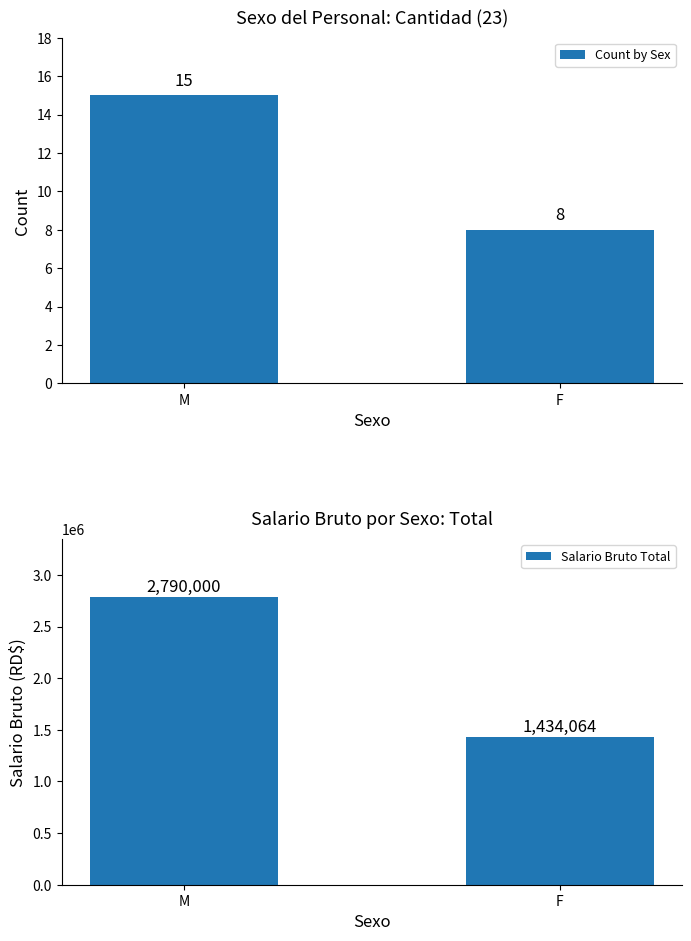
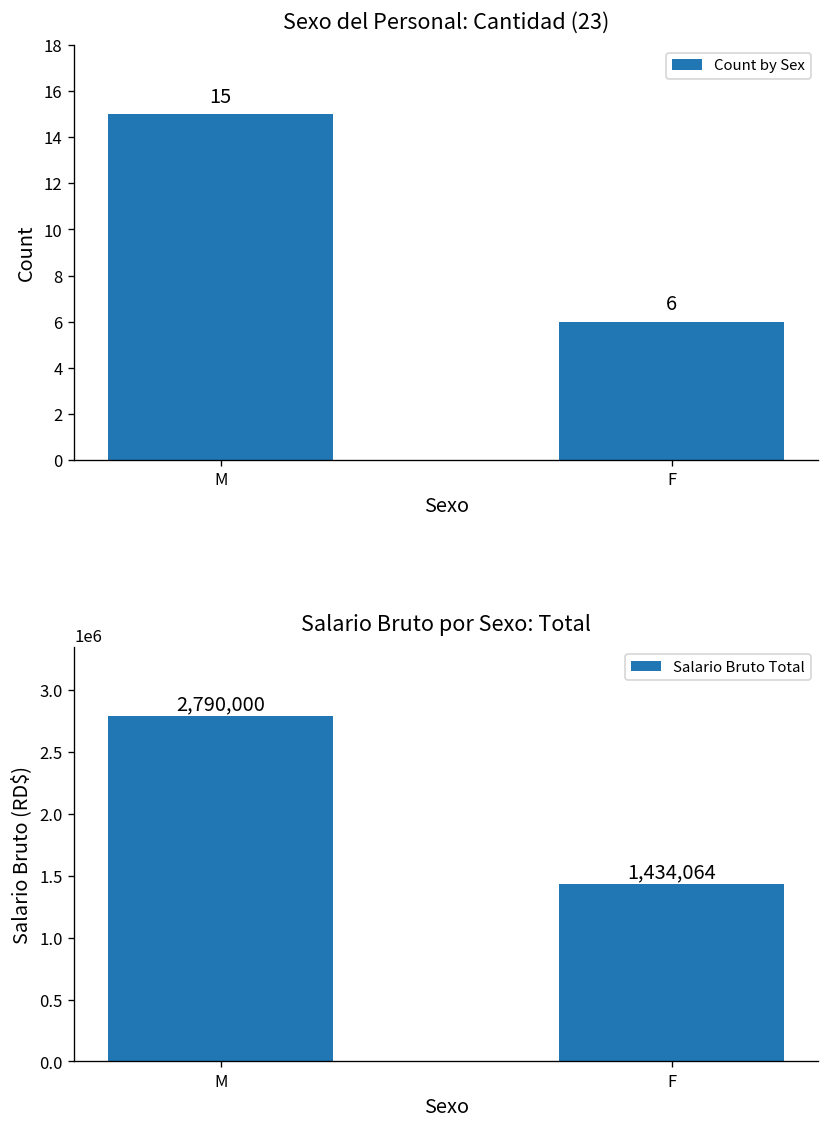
Sexo del Personal: Cantidad (23), F: 8 -> 6
